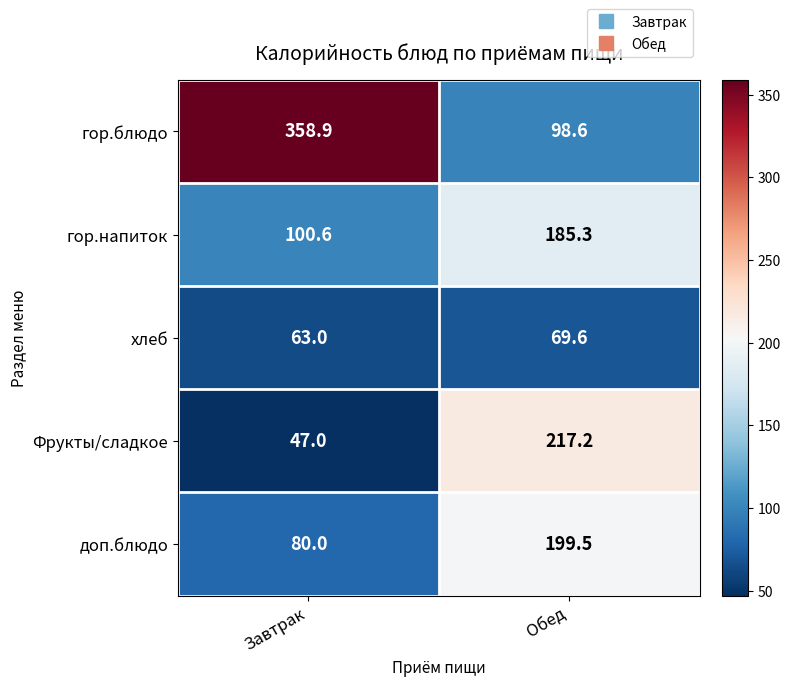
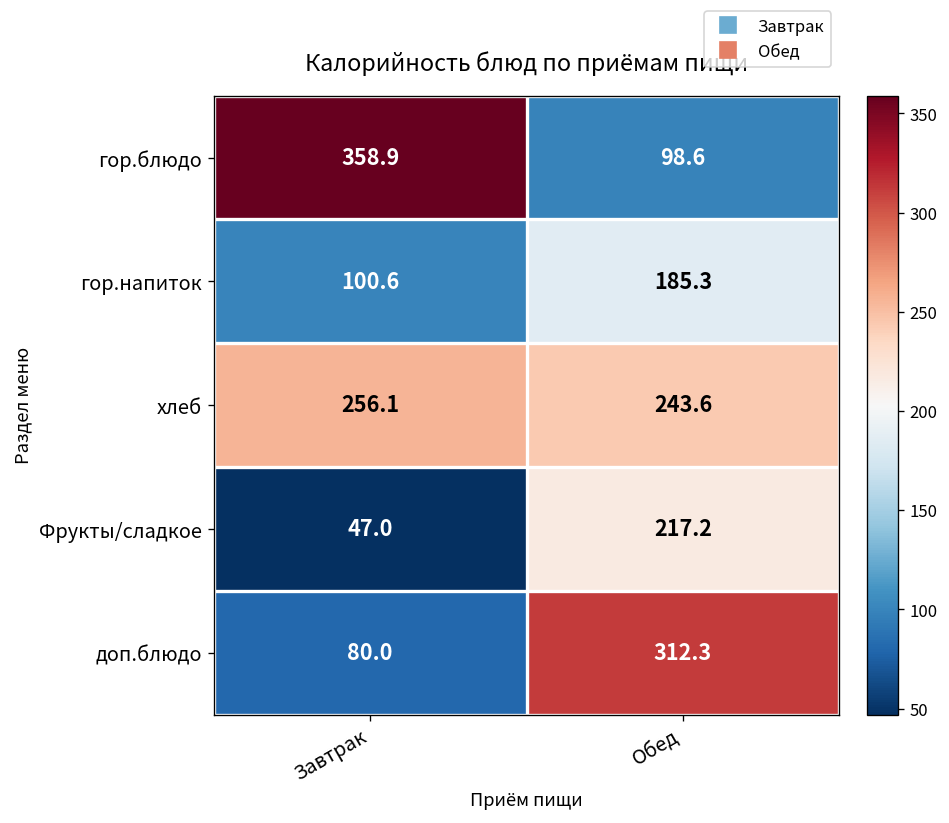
хлеб, Завтрак: 63.0 -> 256.1
хлеб, Обед: 69.6 -> 243.6
доп.блюдо, Обед: 199.5 -> 312.3
